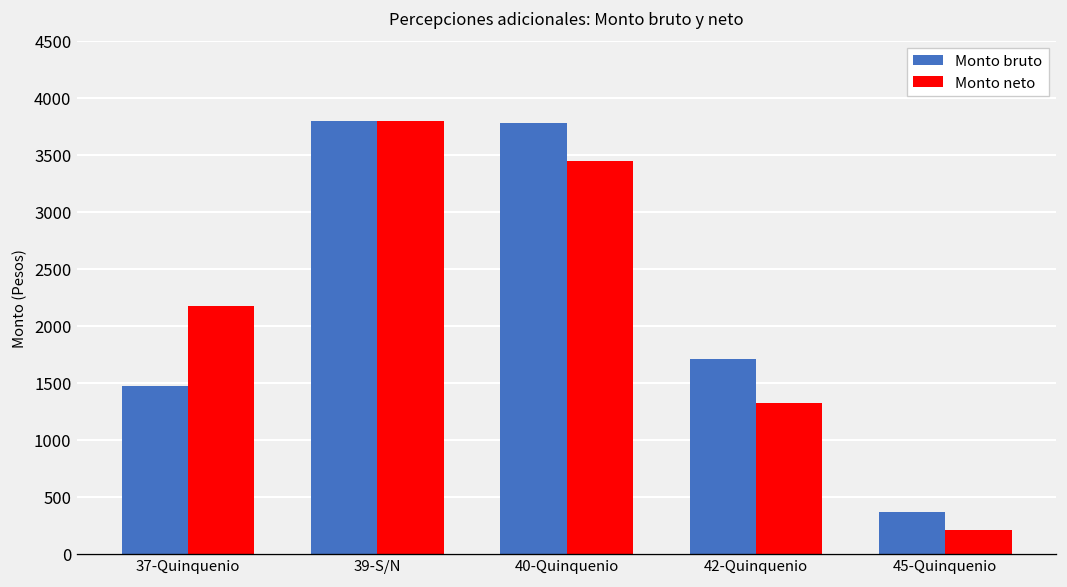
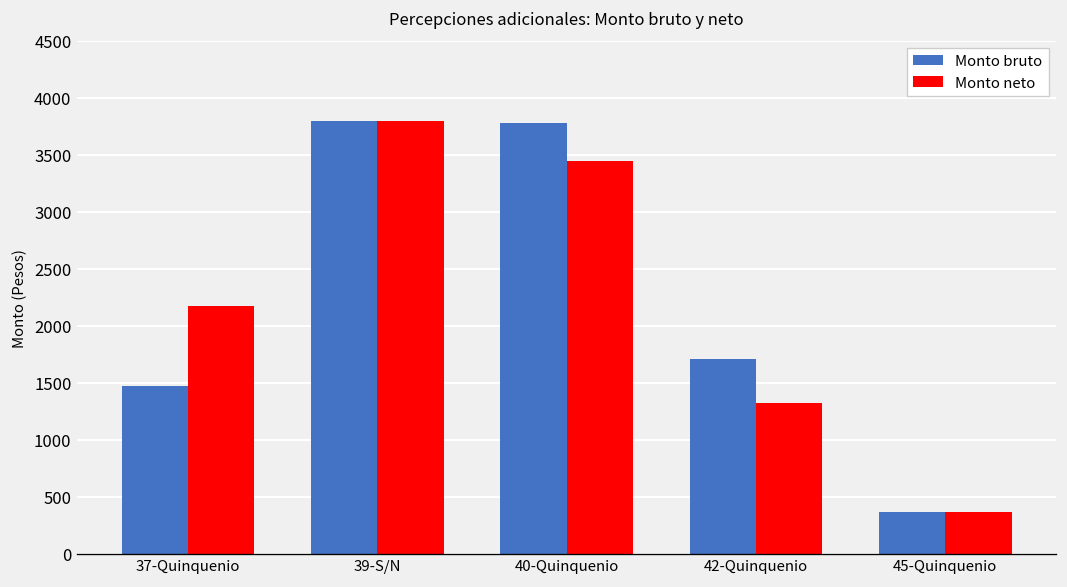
Monto neto, 45-Quinquenio: 200 -> 400
